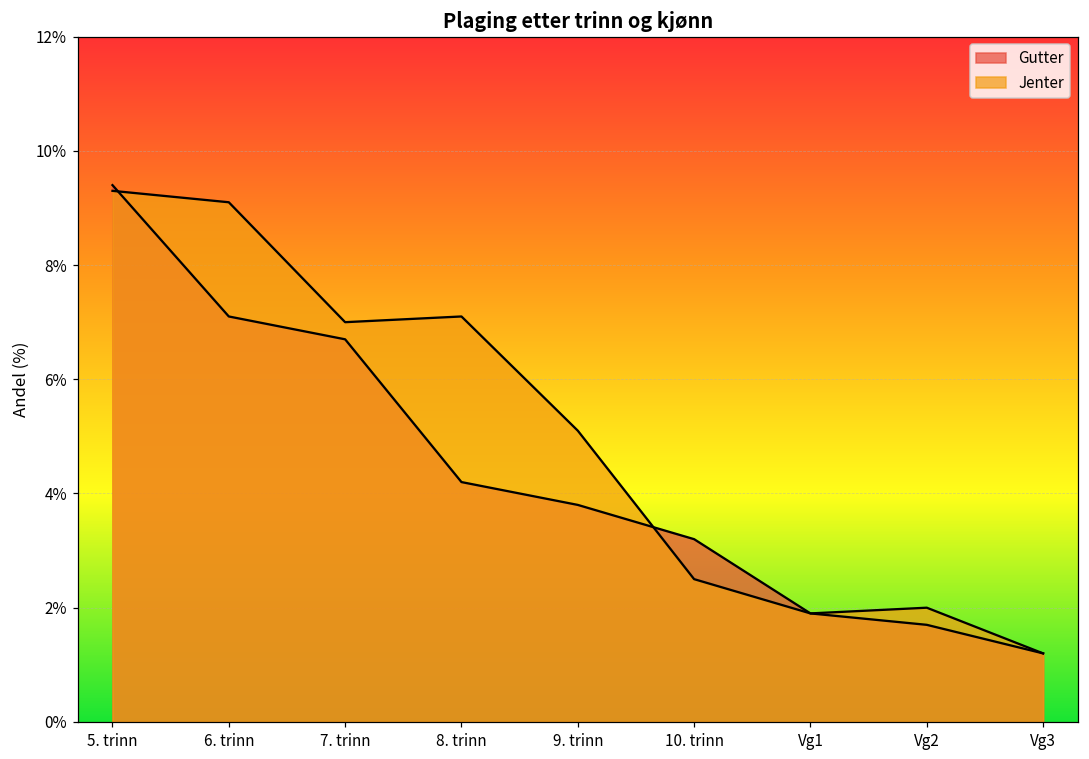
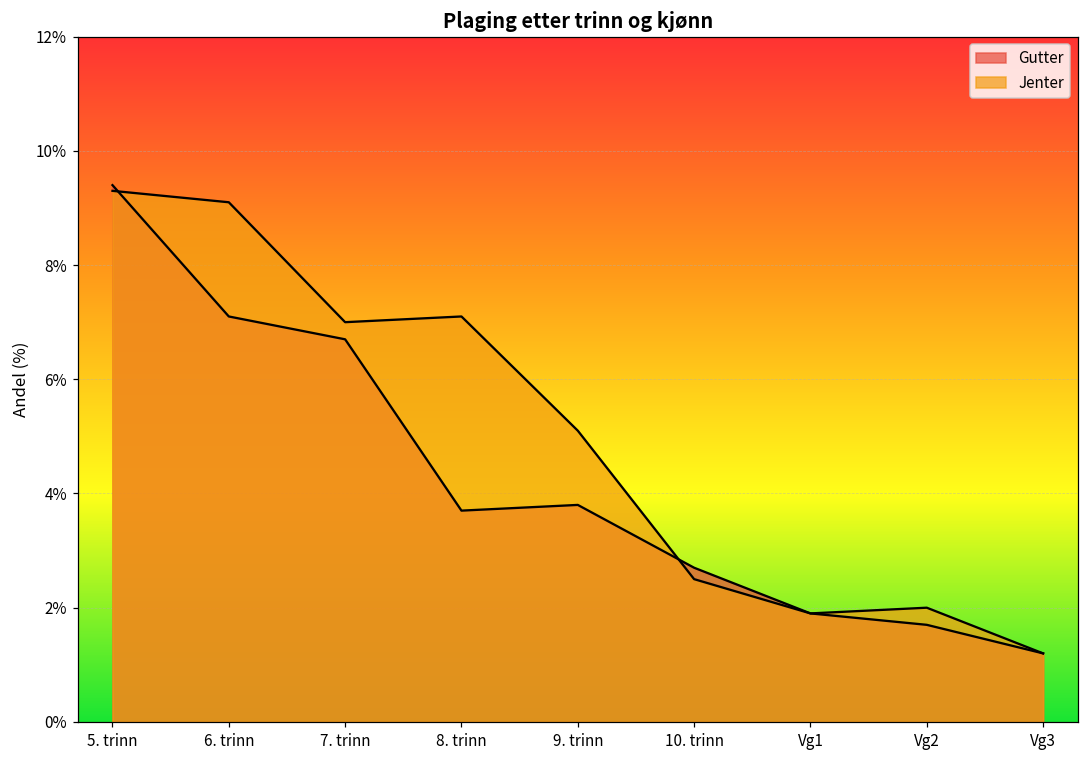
Gutter, 8. trinn: 4.2% -> 3.7%
Gutter, 10. trinn: 3.2% -> 2.7%
